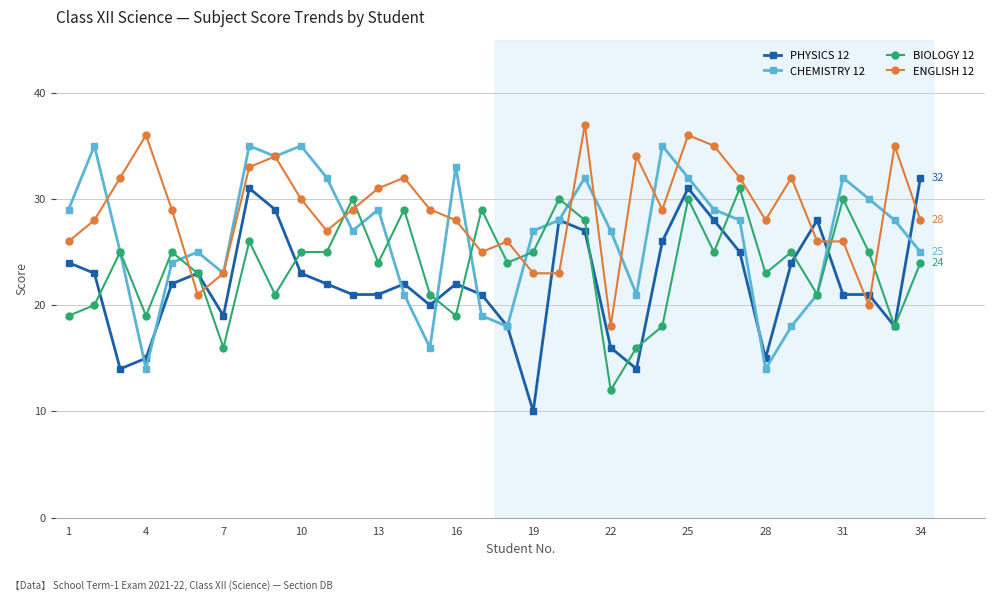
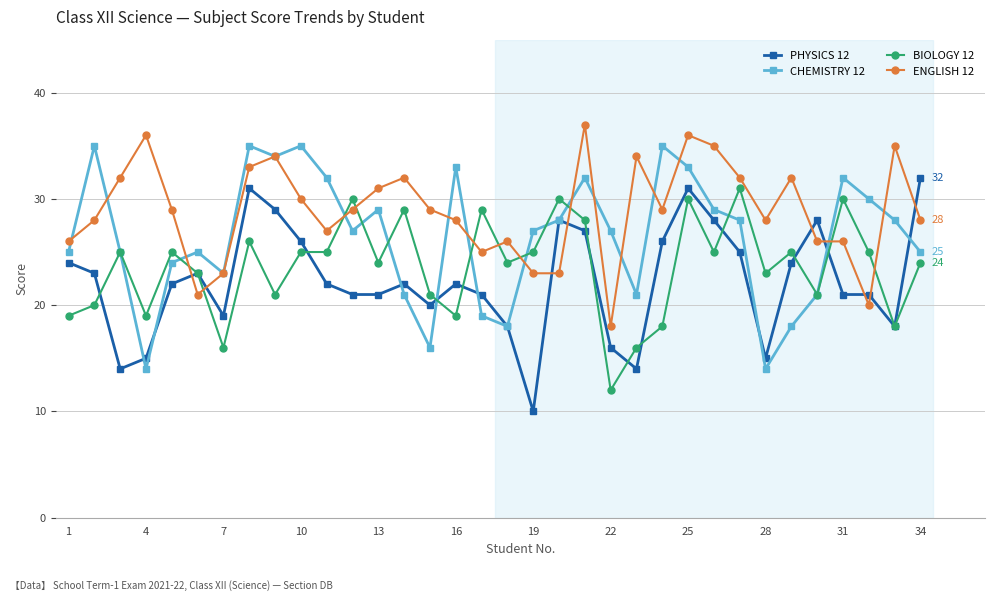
CHEMISTRY 12, 1: 29 -> 25
PHYSICS 12, 10: 23 -> 26
CHEMISTRY 12, 25: 32 -> 33
